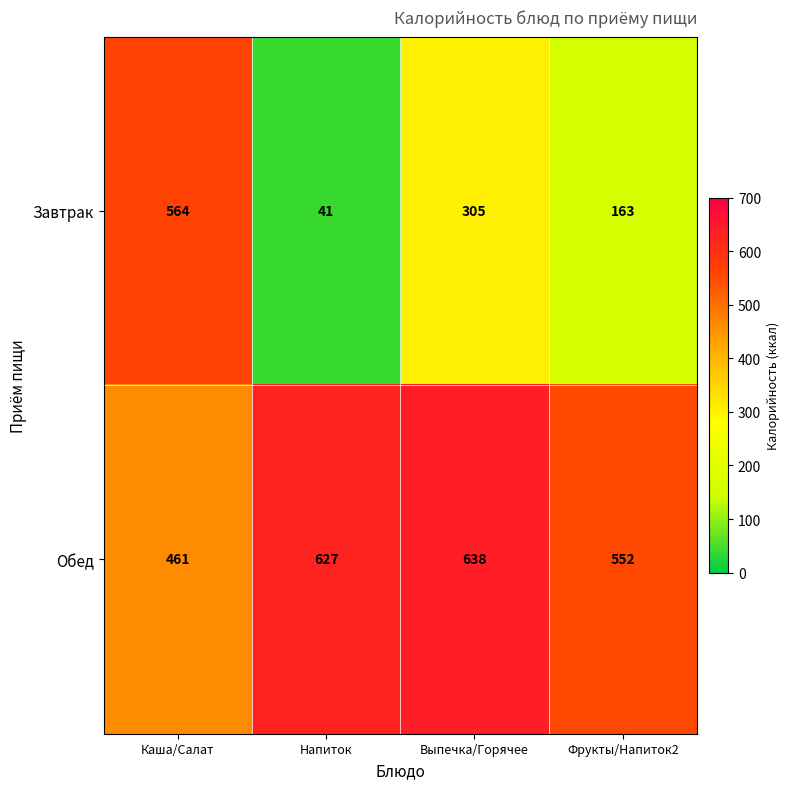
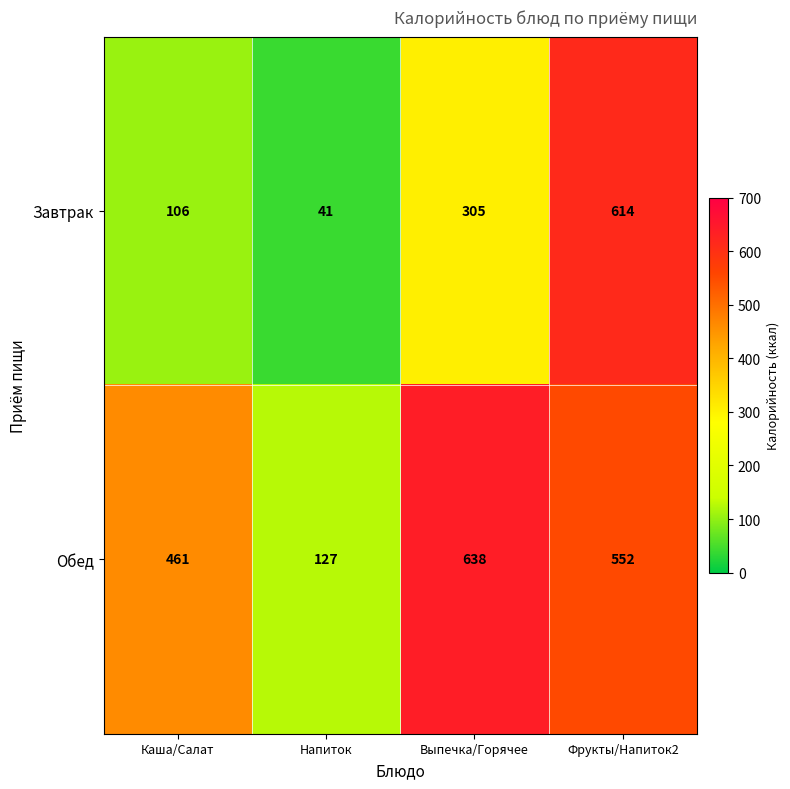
Завтрак, Каша/Салат: 564 -> 106
Завтрак, Фрукты/Напиток2: 163 -> 614
Обед, Напиток: 627 -> 127
